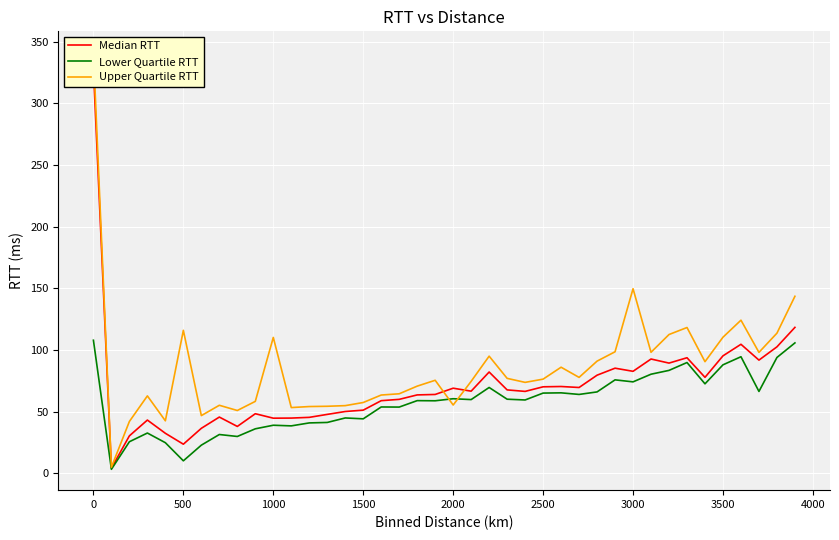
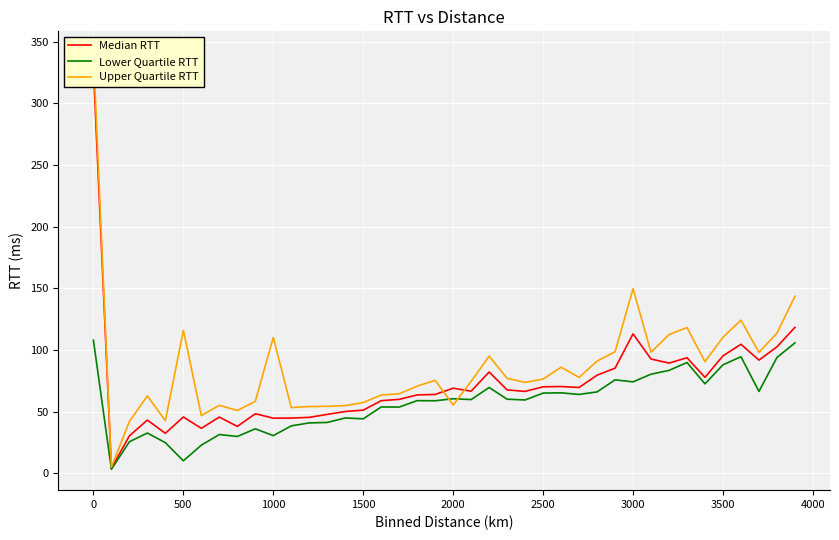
Median RTT, 500: 24 -> 46
Lower Quartile RTT, 1000: 39 -> 31
Median RTT, 3000: 83 -> 113
